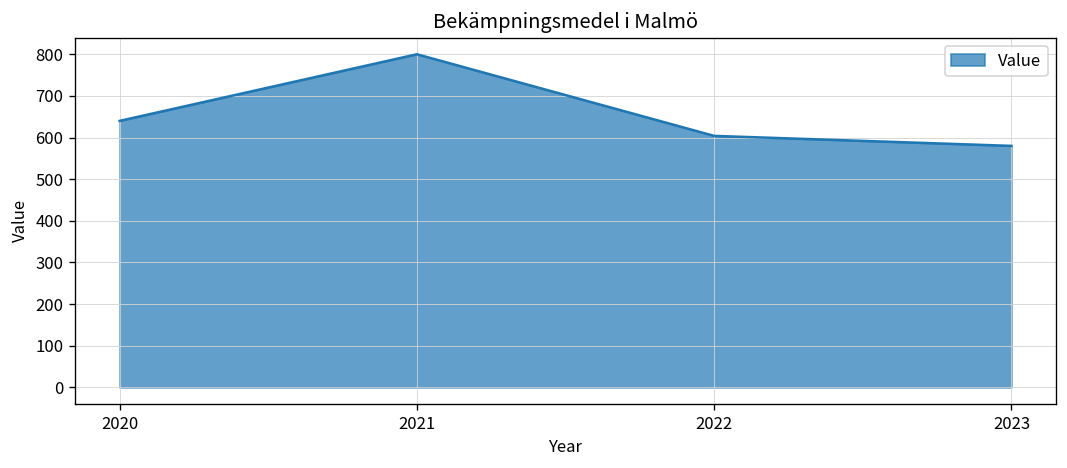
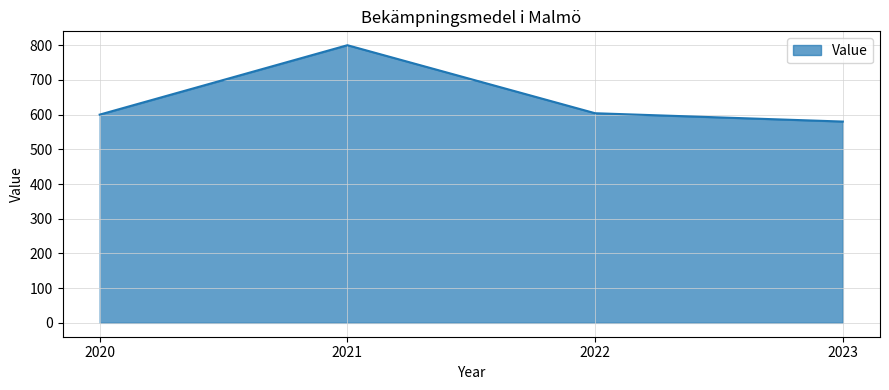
2020: 640 -> 600
